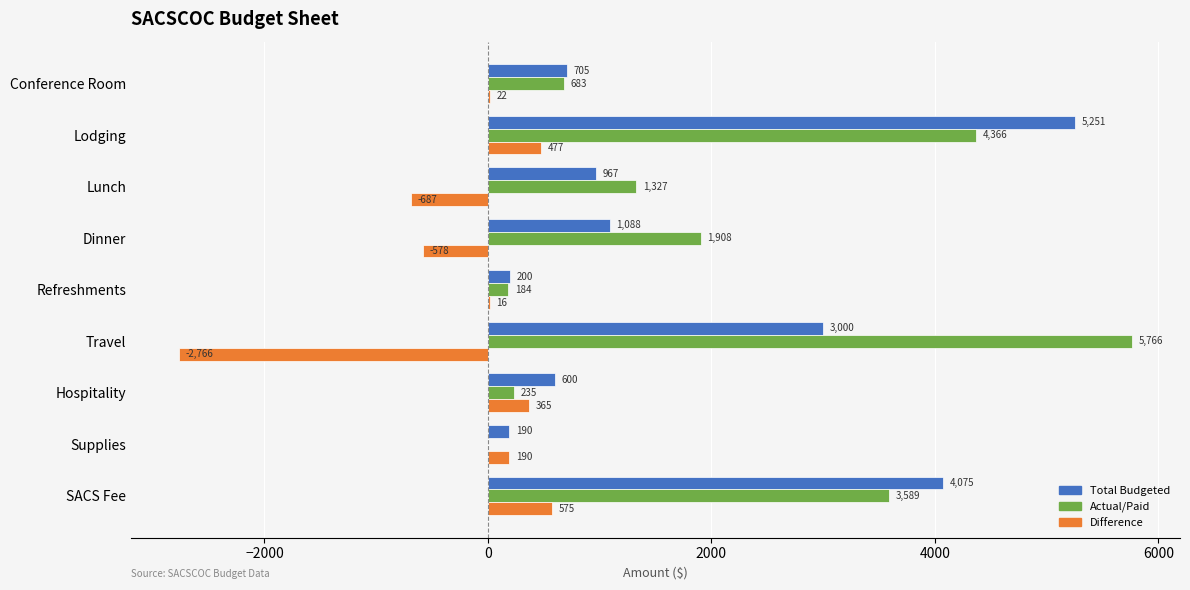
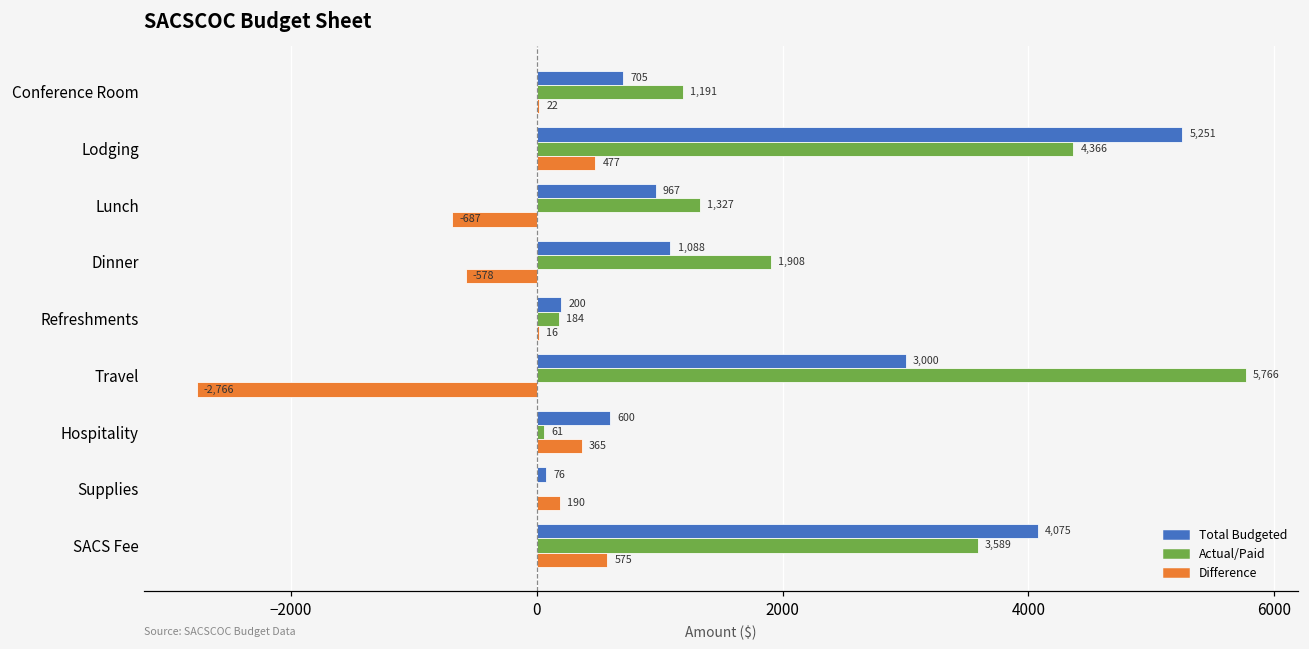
Actual/Paid, Conference Room: 683 -> 1,191
Actual/Paid, Hospitality: 235 -> 61
Total Budgeted, Supplies: 190 -> 76
